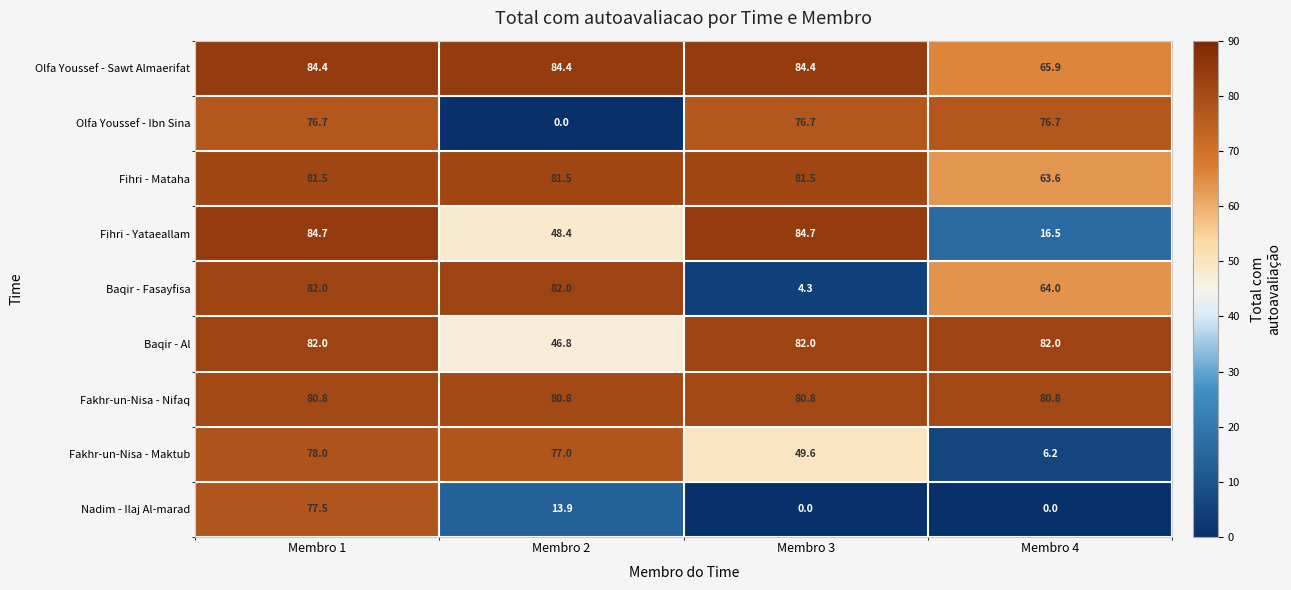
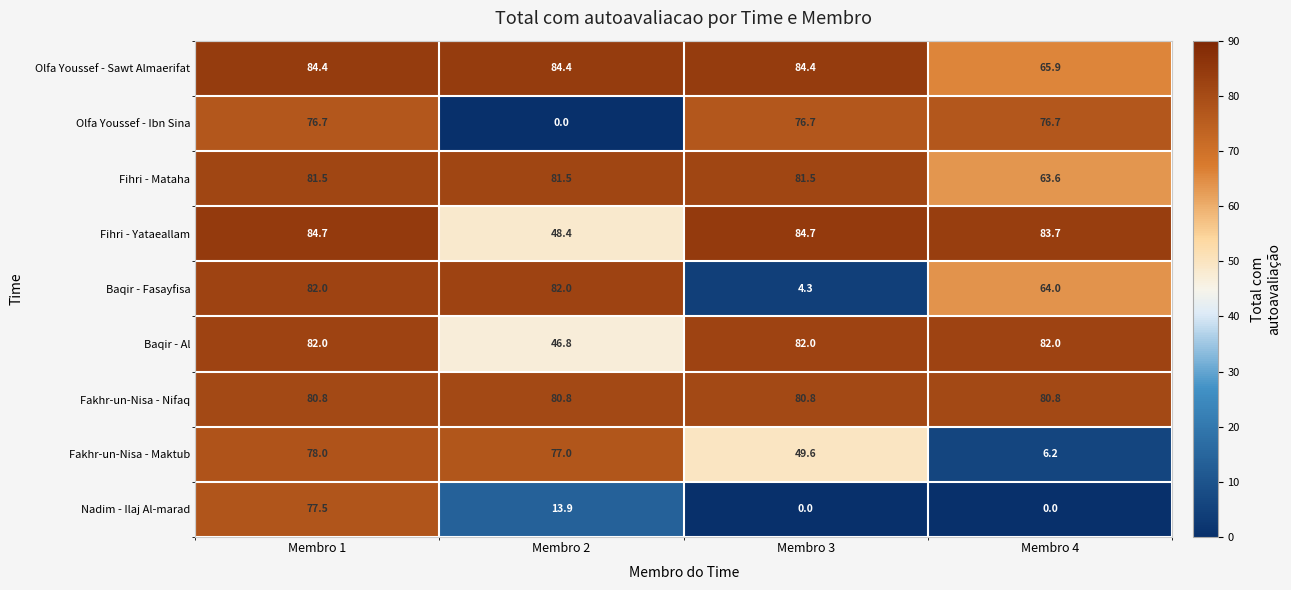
Fihri - Yataeallam, Membro 4: 16.5 -> 83.7
